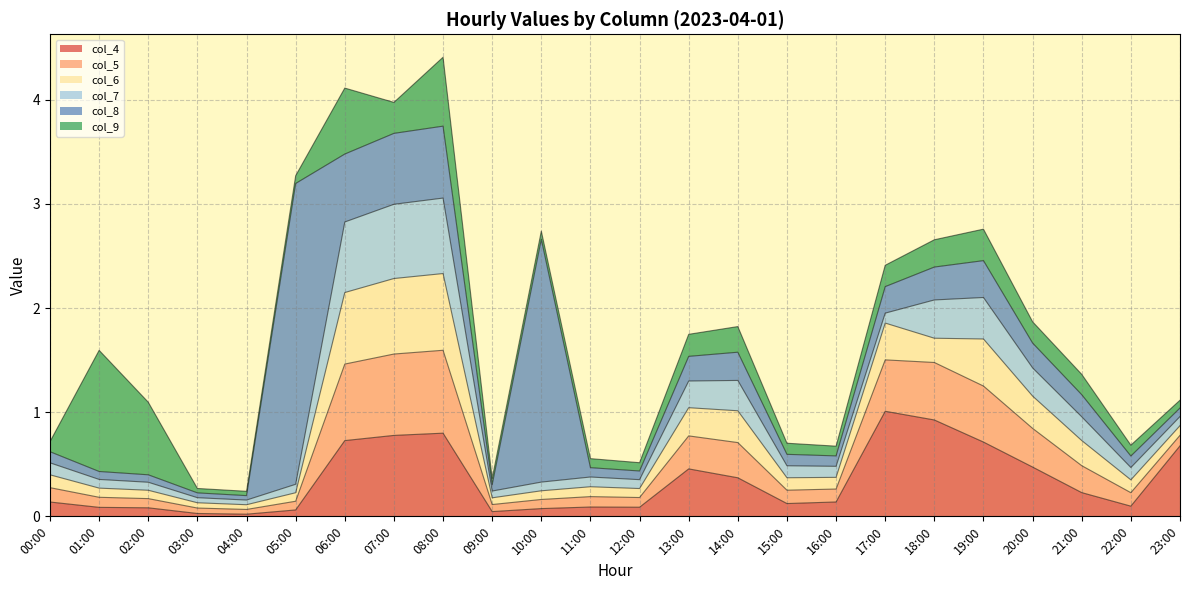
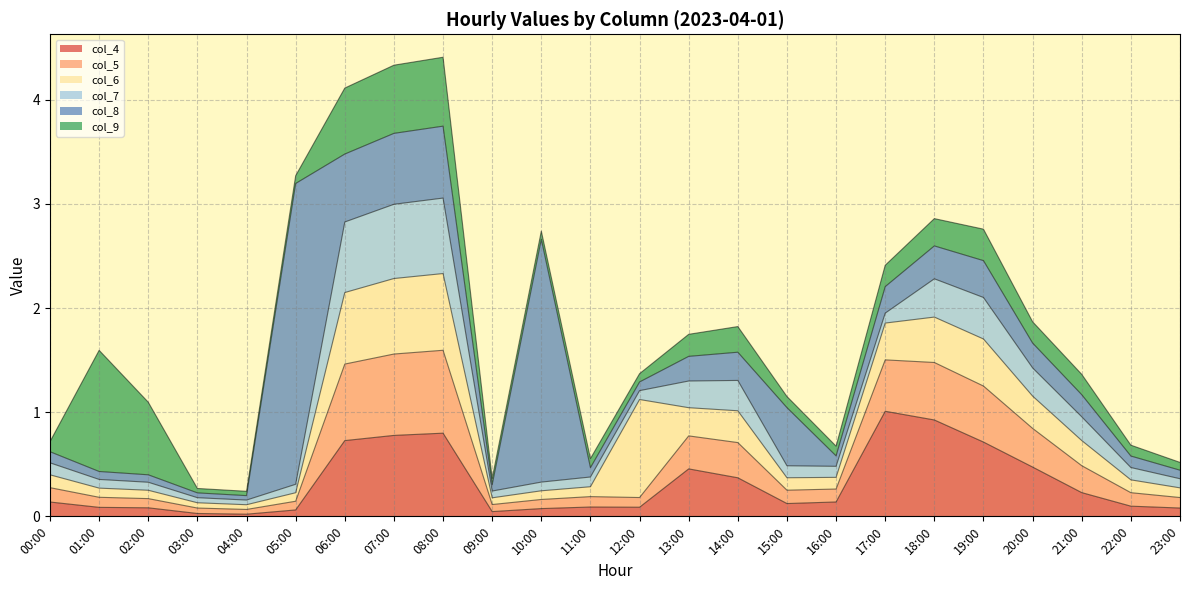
col_9, 07:00: 0.30 -> 0.65
col_6, 12:00: 0.09 -> 0.94
col_8, 15:00: 0.11 -> 0.56
col_6, 18:00: 0.23 -> 0.44
col_4, 23:00: 0.68 -> 0.08
